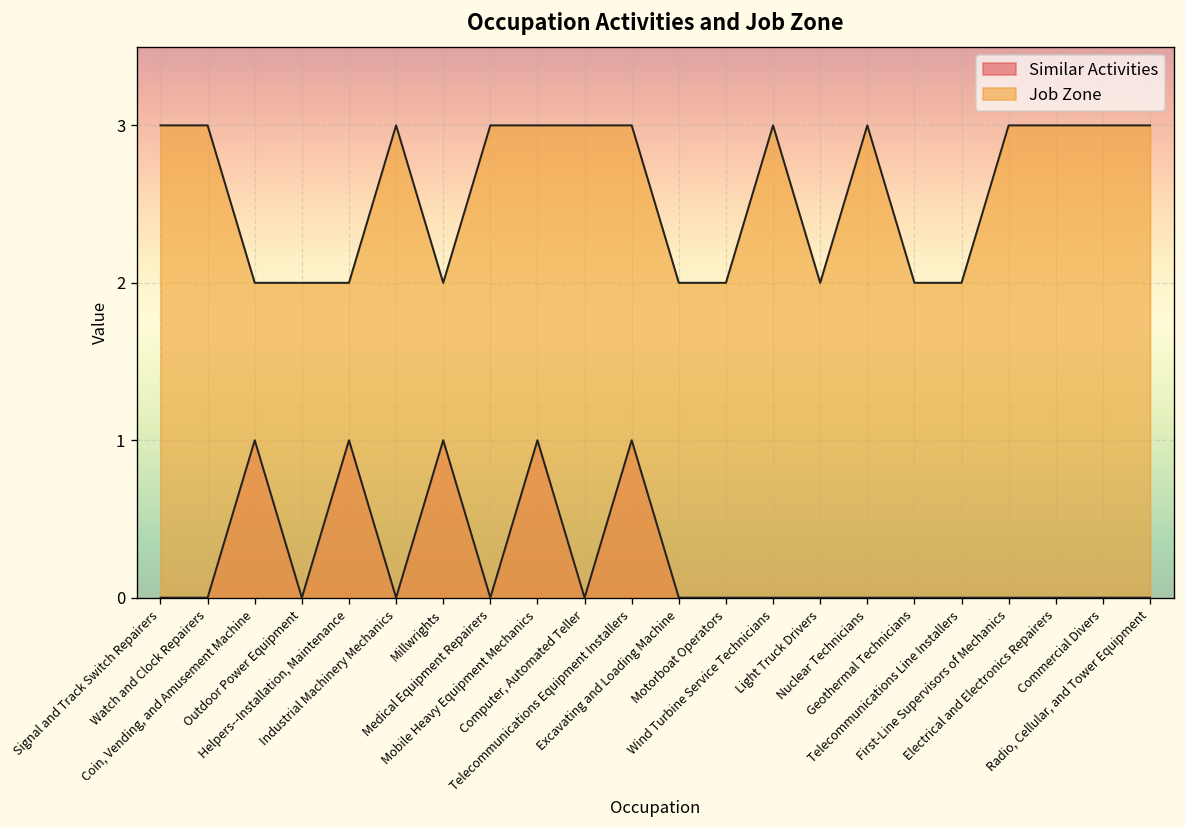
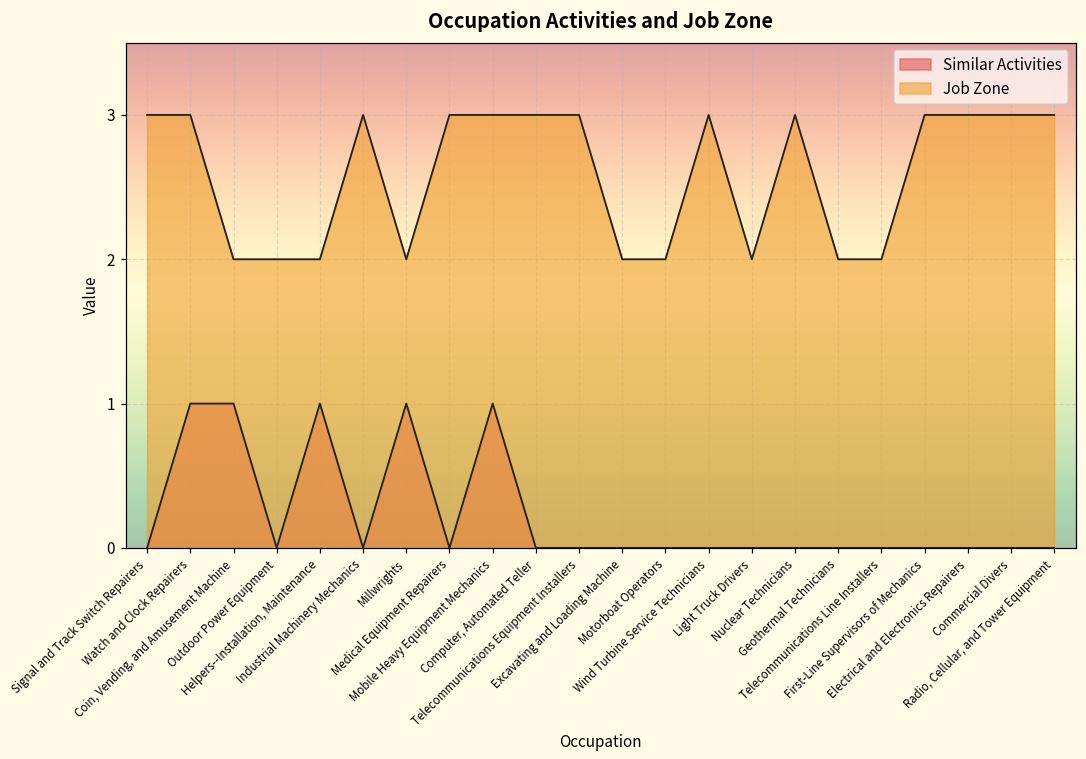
Similar Activities, Watch and Clock Repairers: 0 -> 1
Similar Activities, Telecommunications Equipment Installers: 1 -> 0
